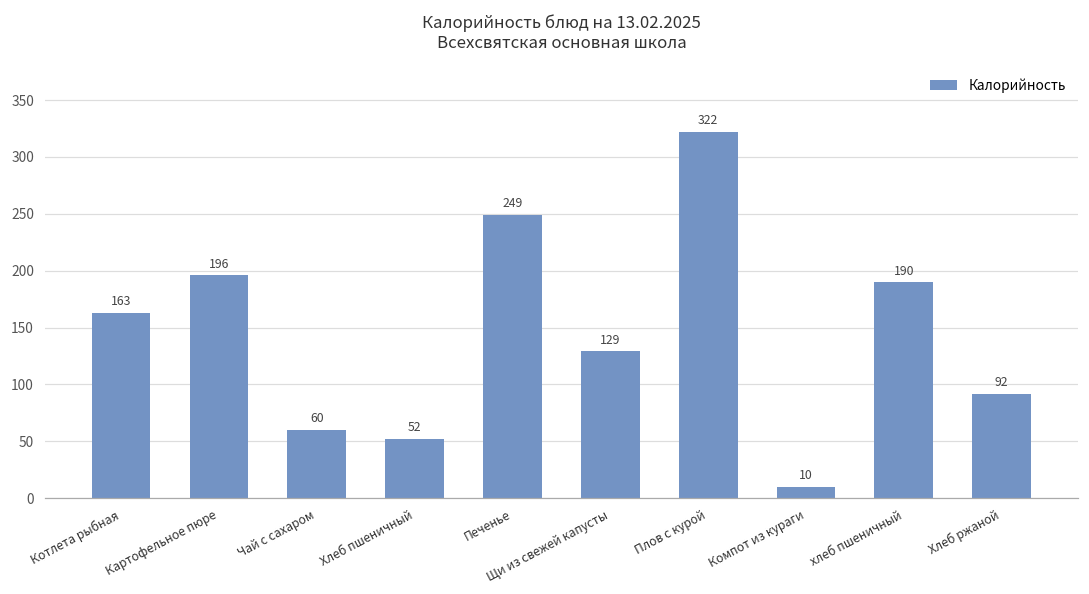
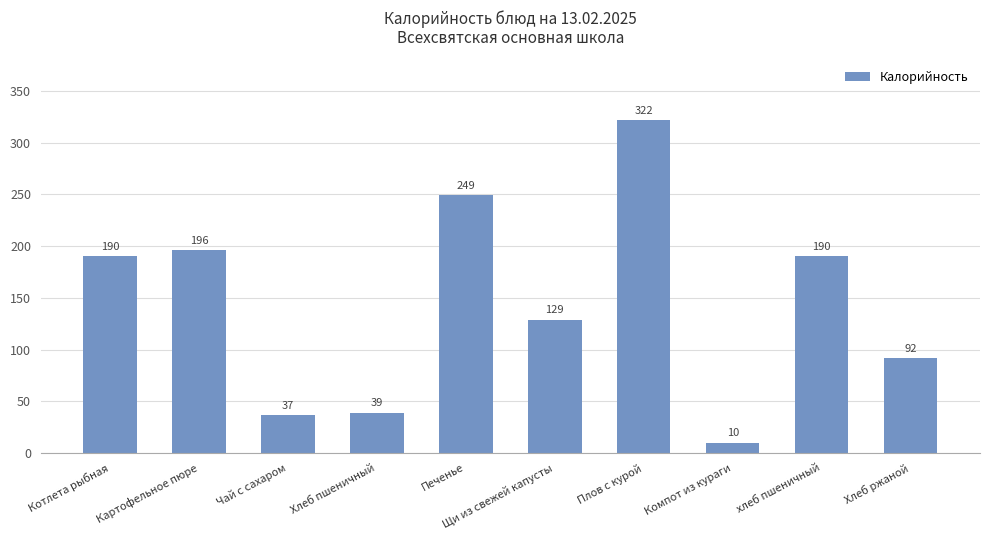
Котлета рыбная: 163 -> 190
Чай c сахаром: 60 -> 37
Хлеб пшеничный: 52 -> 39
